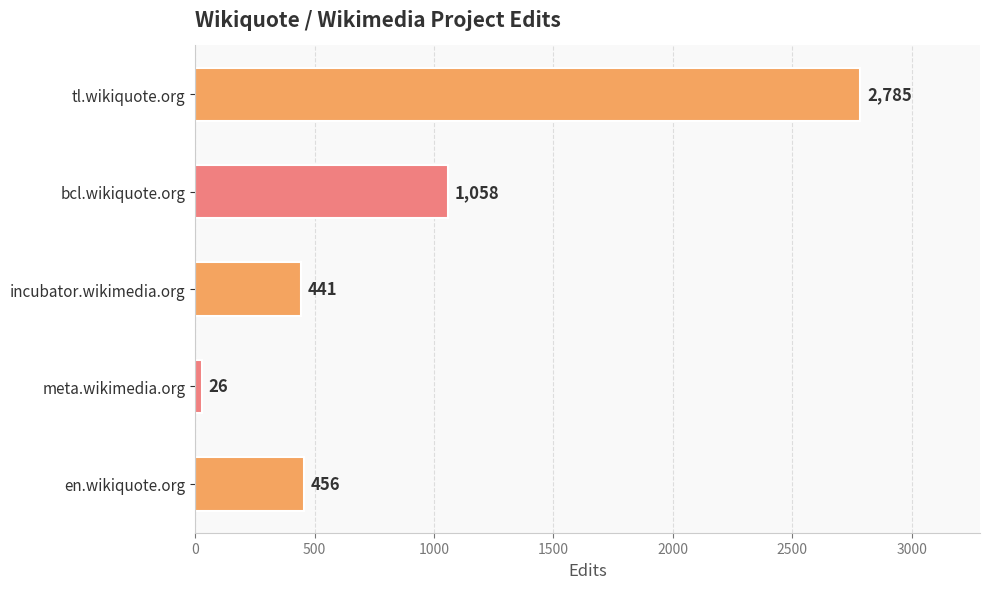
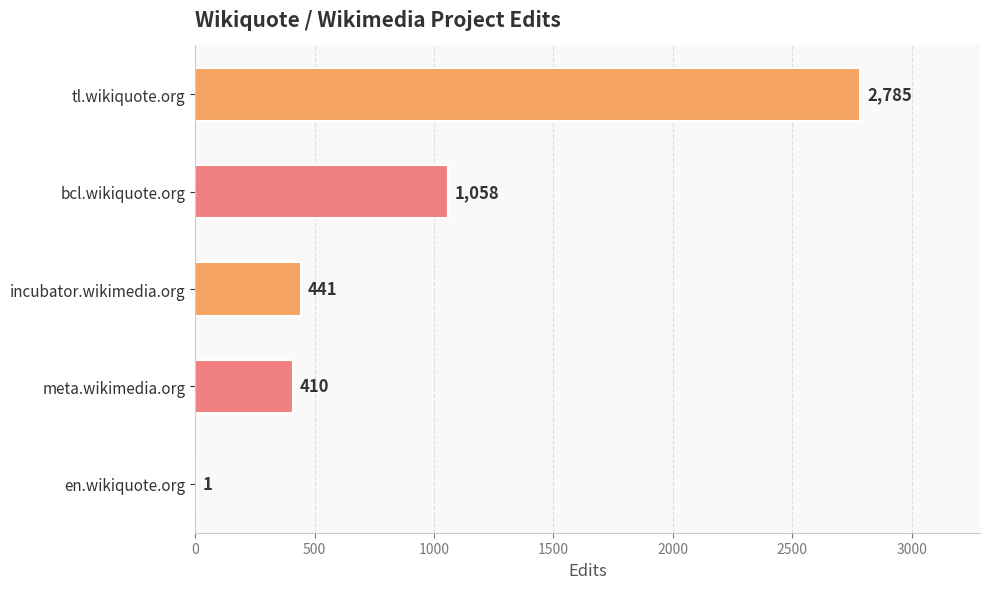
meta.wikimedia.org: 26 -> 410
en.wikiquote.org: 456 -> 1
